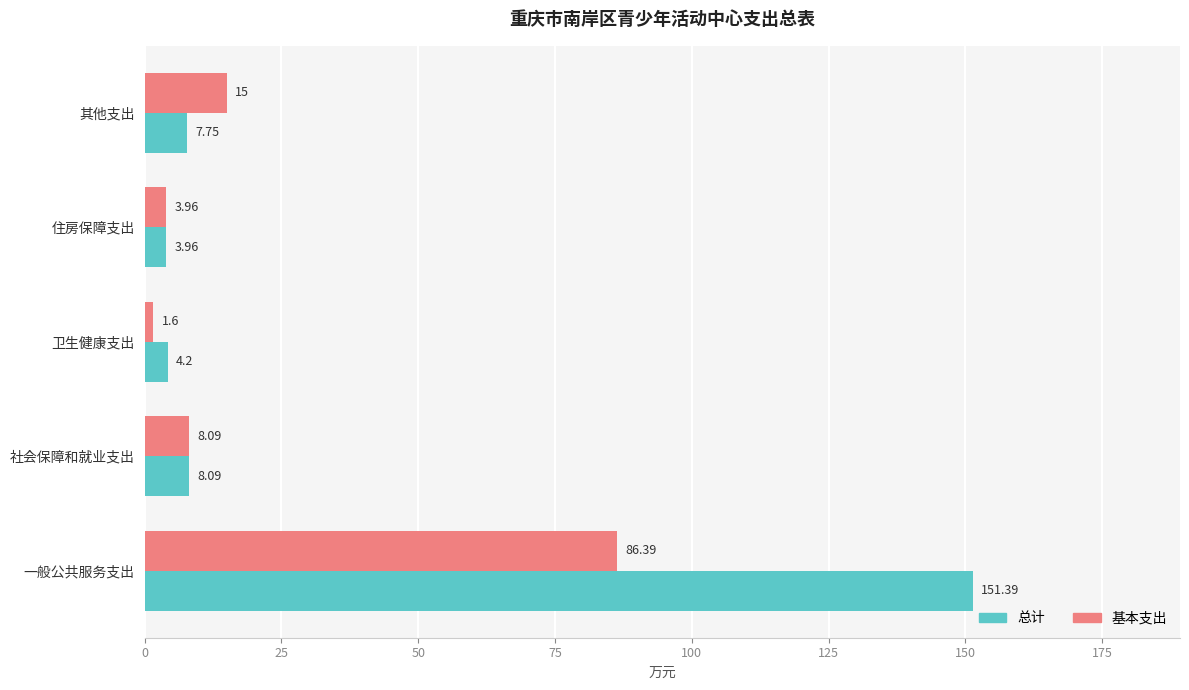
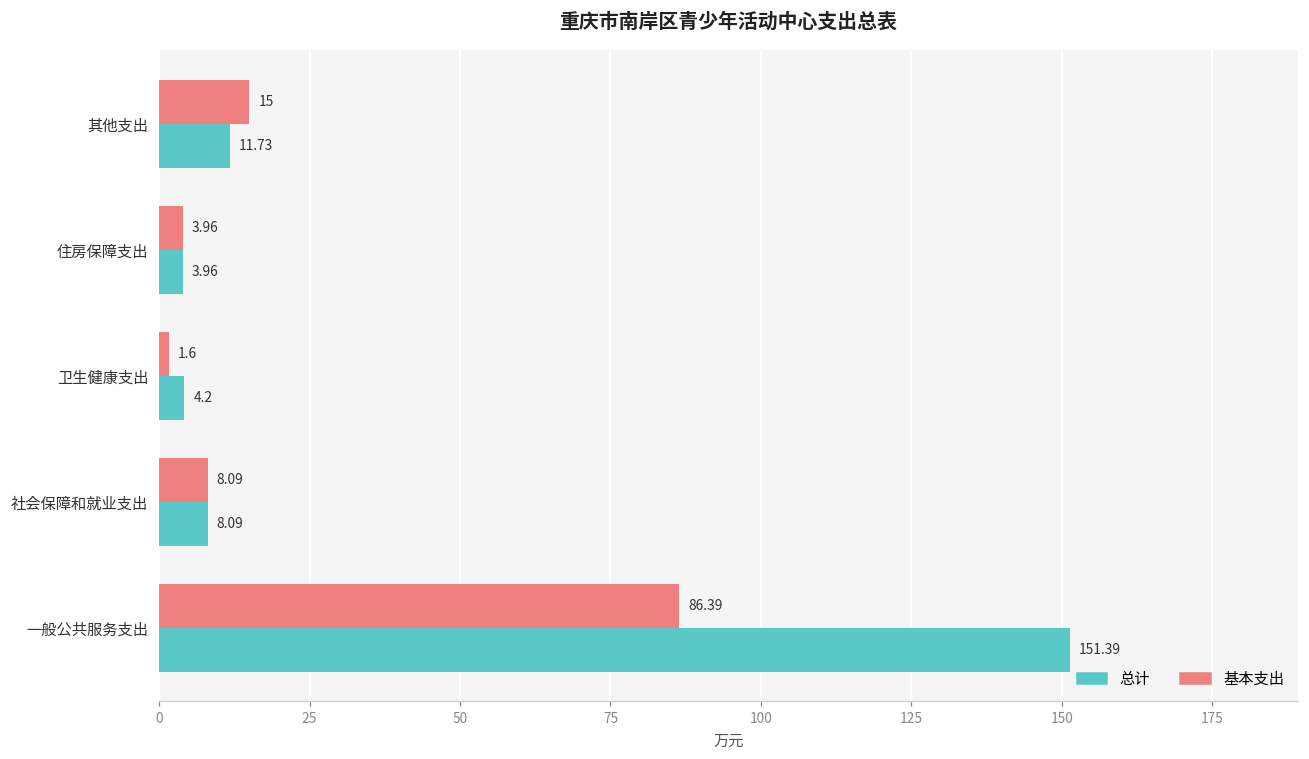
总计, 其他支出: 7.75 -> 11.73
